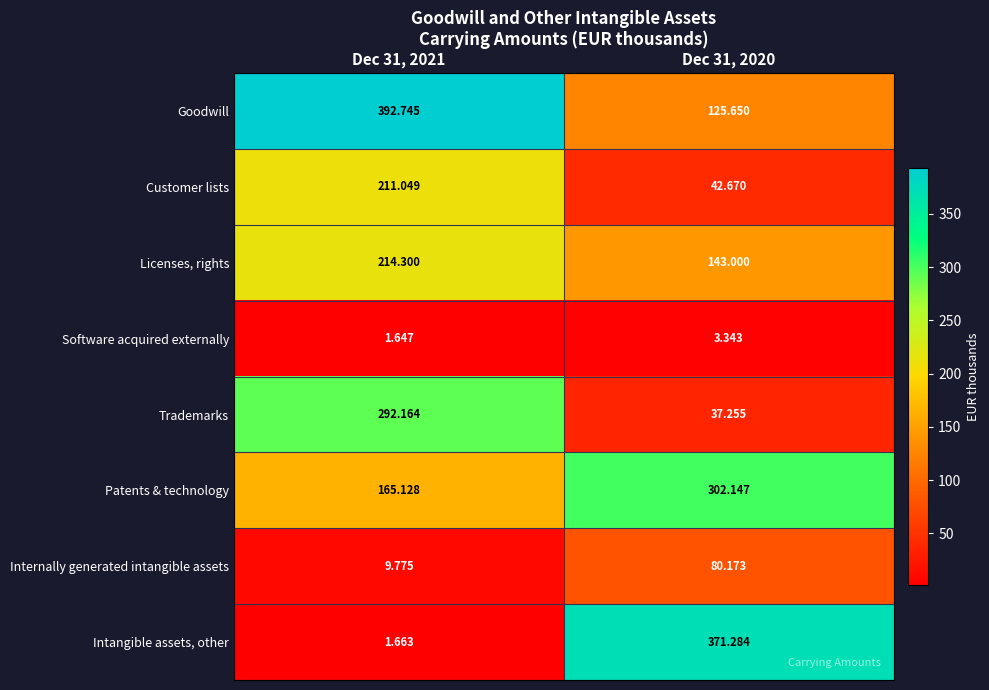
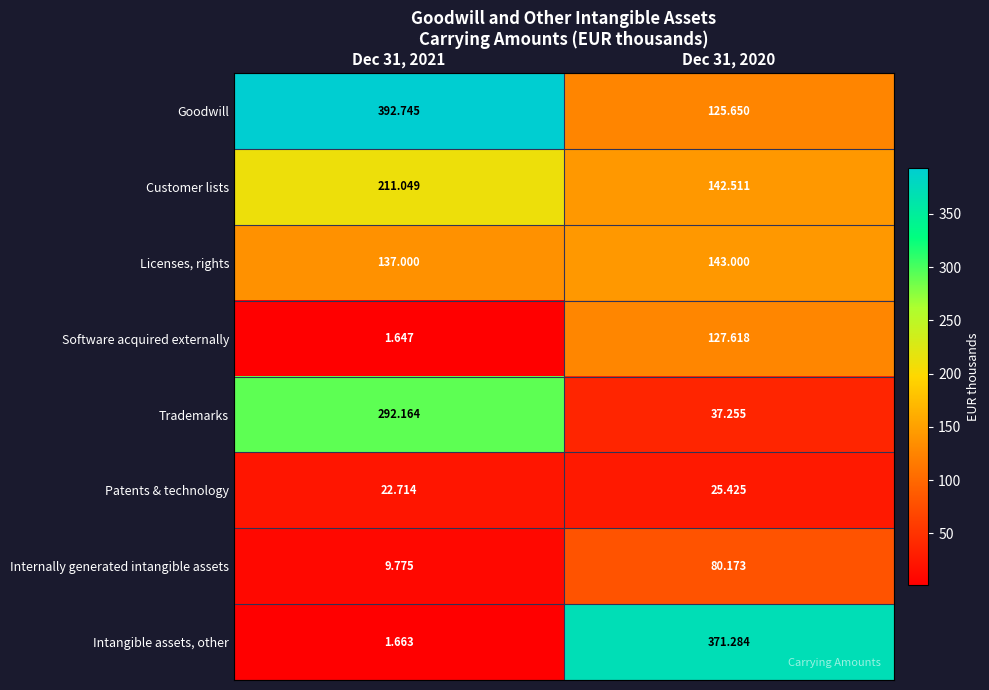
Customer lists, Dec 31, 2020: 42.670 -> 142.511
Licenses, rights, Dec 31, 2021: 214.300 -> 137.000
Software acquired externally, Dec 31, 2020: 3.343 -> 127.618
Patents & technology, Dec 31, 2021: 165.128 -> 22.714
Patents & technology, Dec 31, 2020: 302.147 -> 25.425
